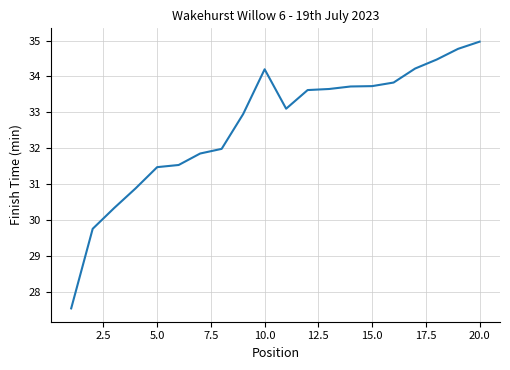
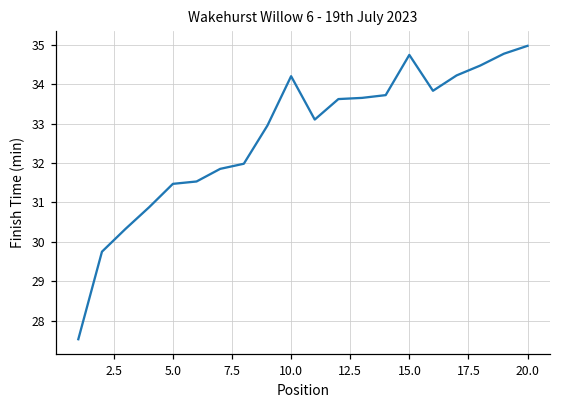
15.0: 33.7 -> 34.7
